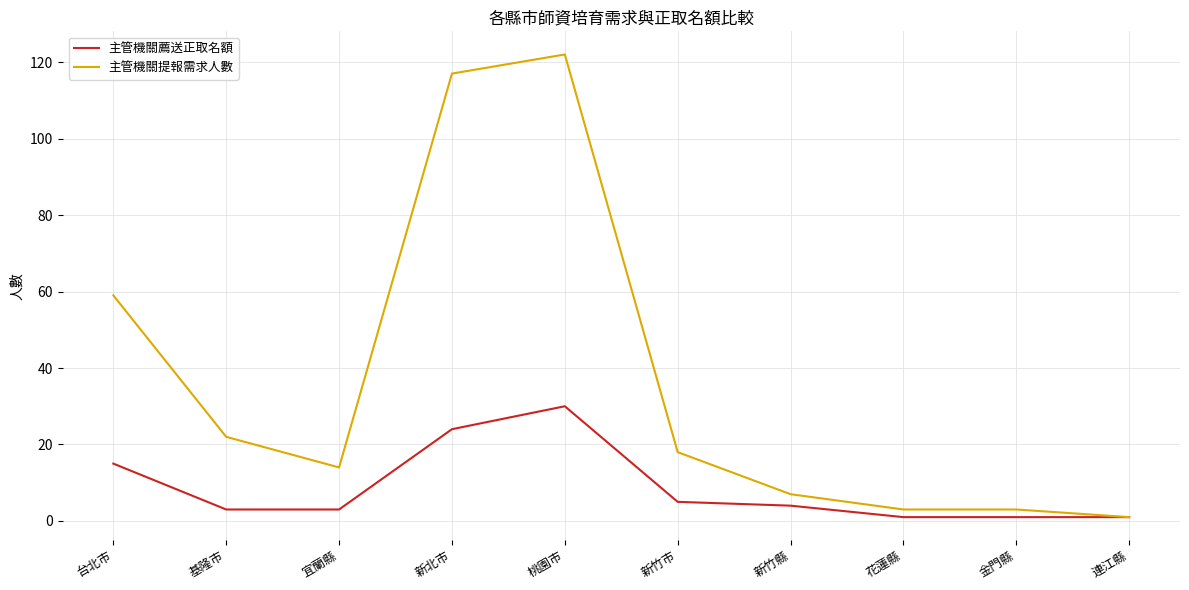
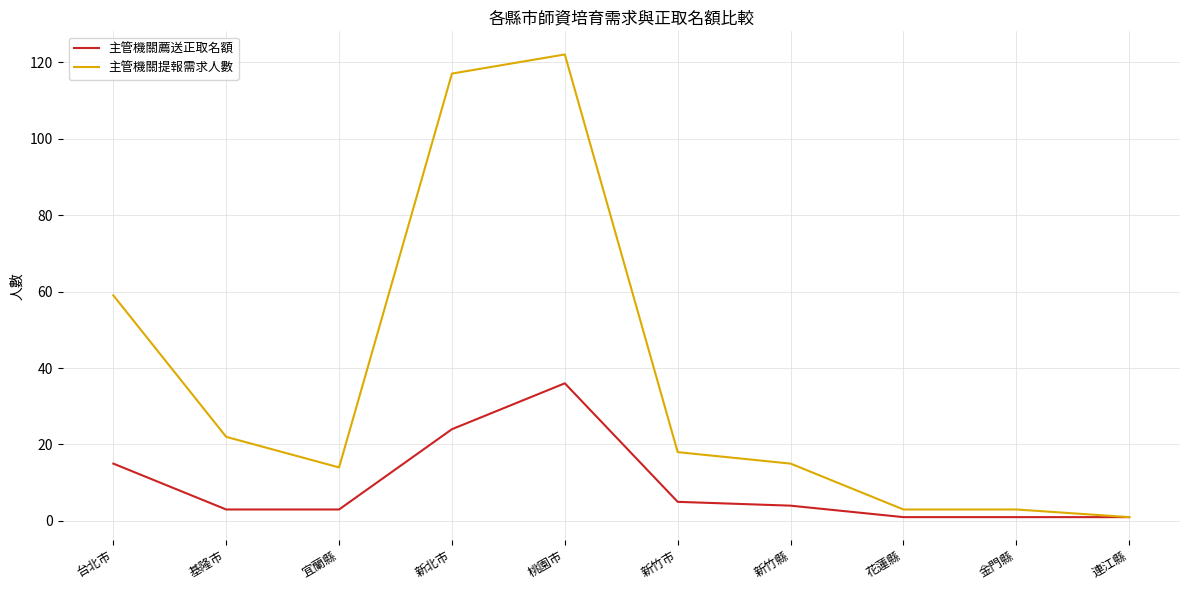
主管機關薦送正取名額, 桃園市: 30 -> 36
主管機關提報需求人數, 新竹縣: 7 -> 15
